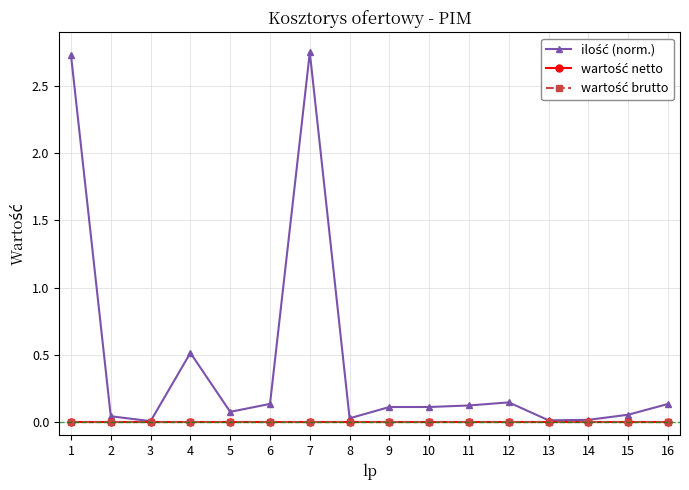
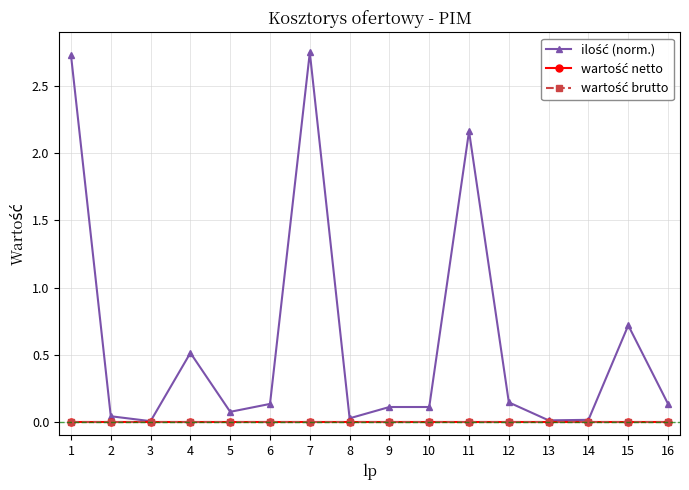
ilość (norm.), 11: 0.12 -> 2.16
ilość (norm.), 15: 0.05 -> 0.72
